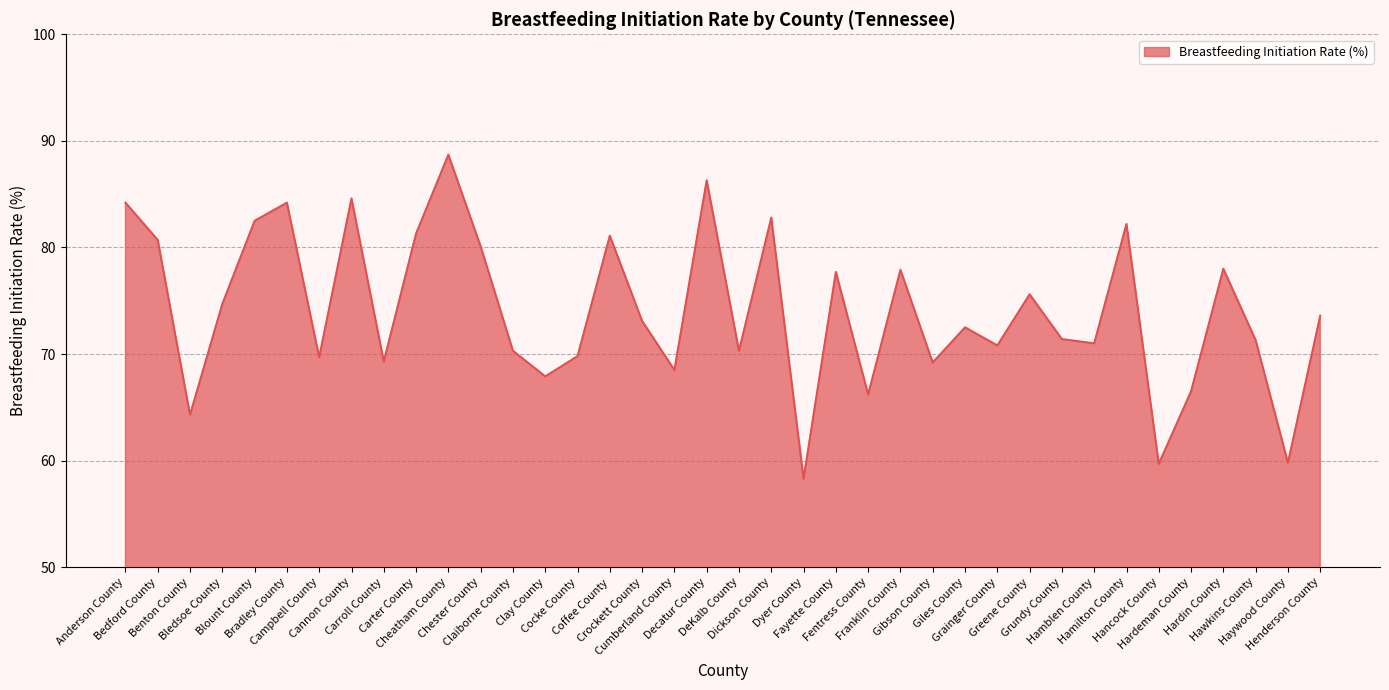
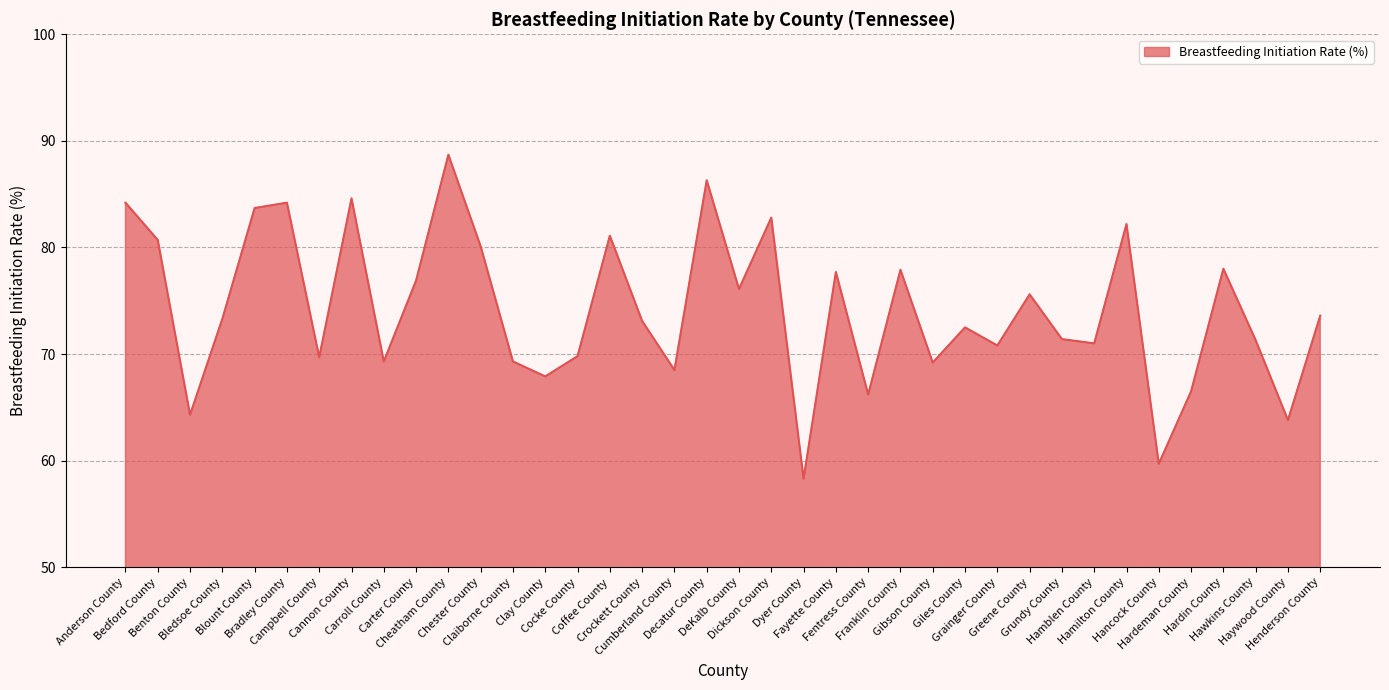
Bledsoe County: 74.7 -> 73.3
Blount County: 82.5 -> 83.7
Carter County: 81.3 -> 76.9
Claiborne County: 70.3 -> 69.3
DeKalb County: 70.3 -> 76.1
Haywood County: 59.8 -> 63.8
